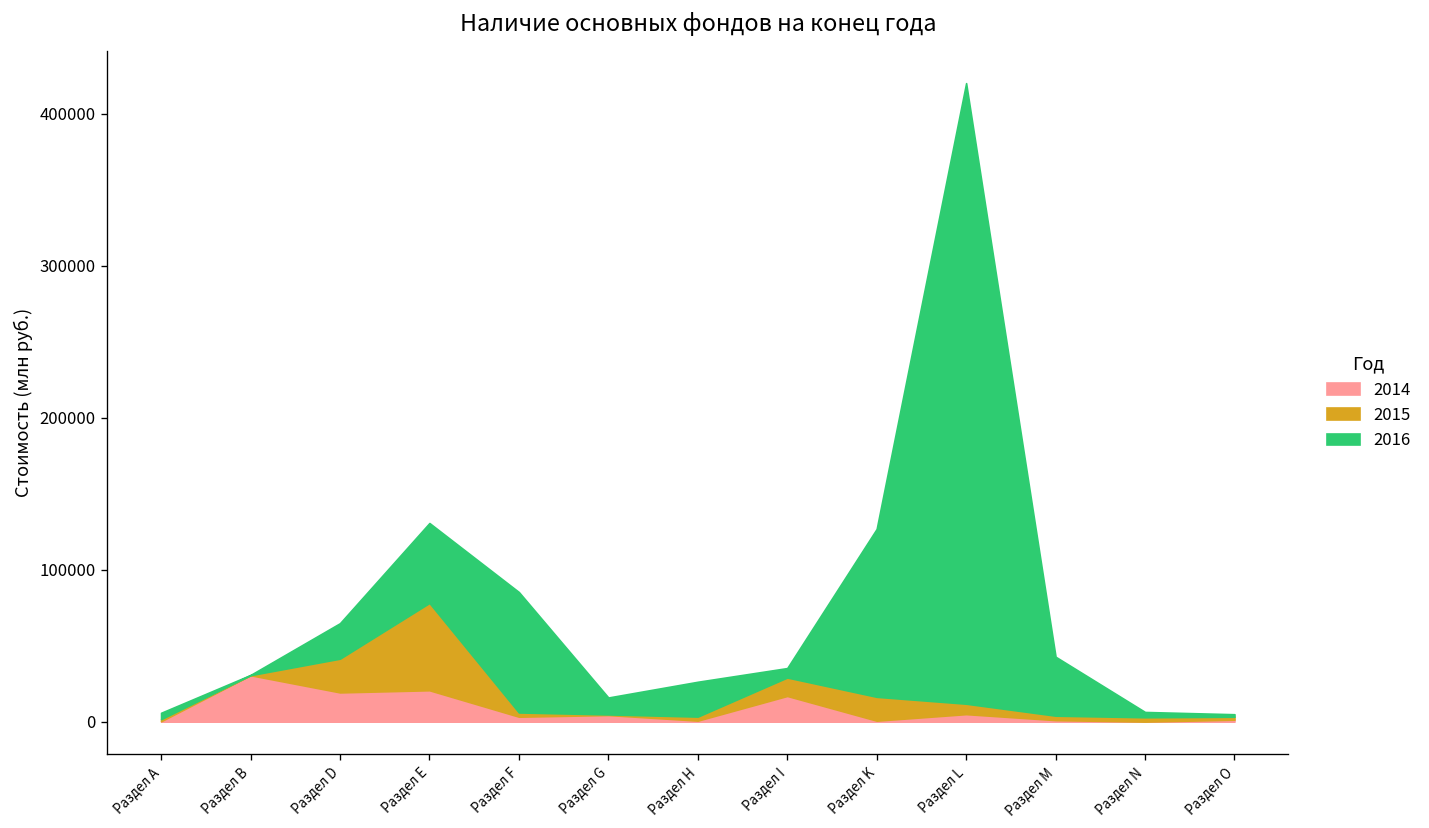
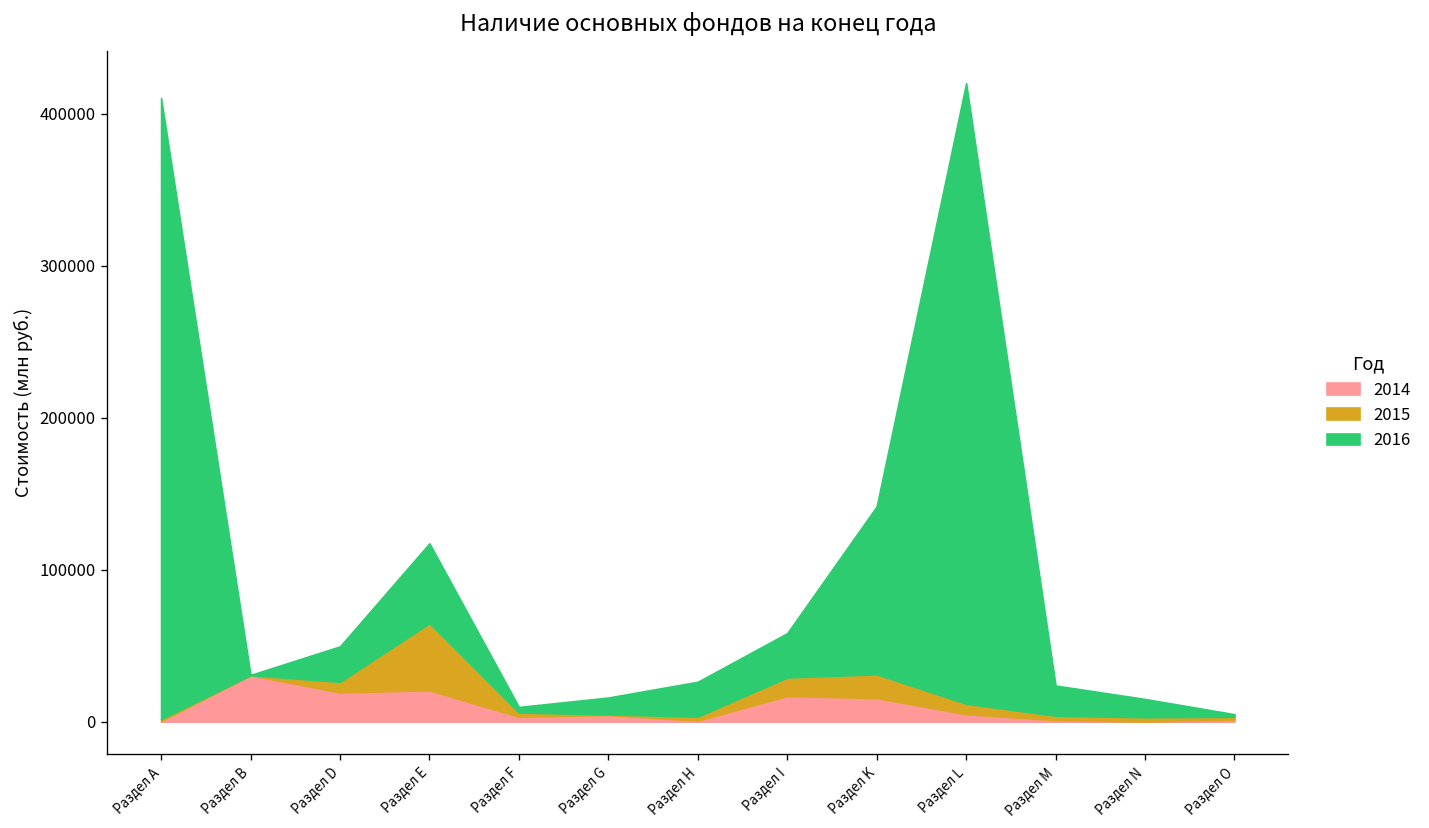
2016, Раздел А: 4000 -> 409000
2015, Раздел D: 22000 -> 7000
2015, Раздел Е: 57000 -> 44000
2016, Раздел F: 79000 -> 4000
2016, Раздел I: 6000 -> 29000
2014, Раздел K: 1000 -> 15000
2016, Раздел M: 39000 -> 20000
2016, Раздел N: 3000 -> 12000
